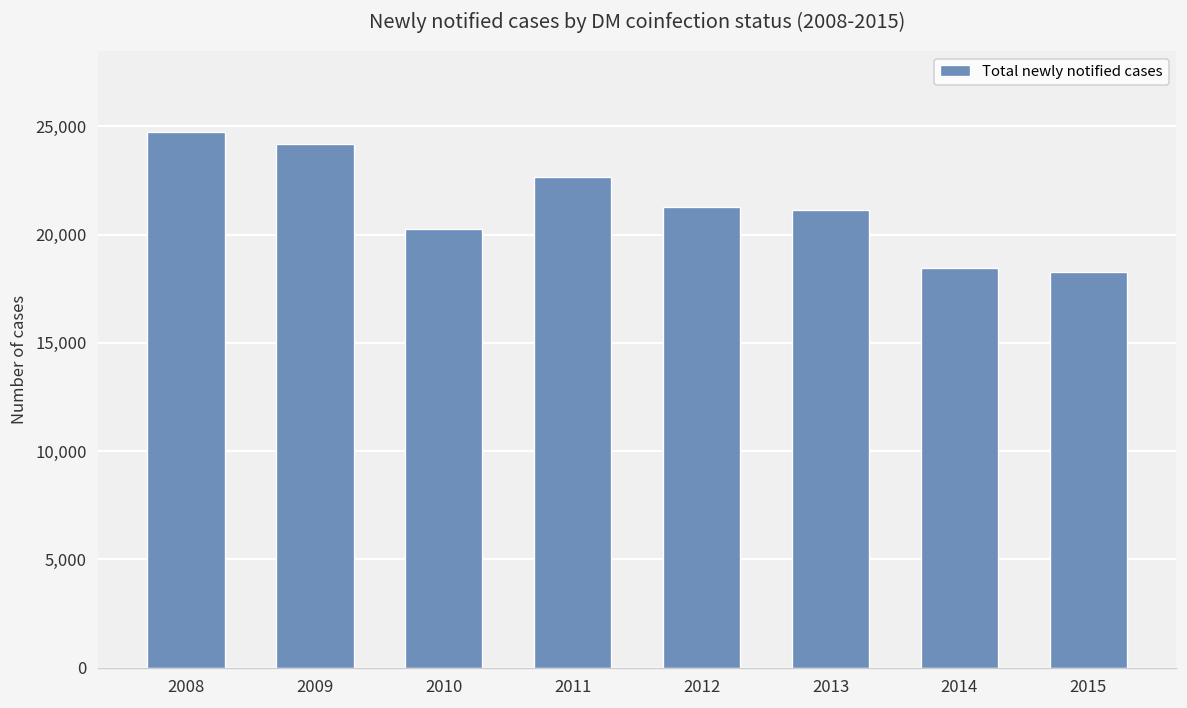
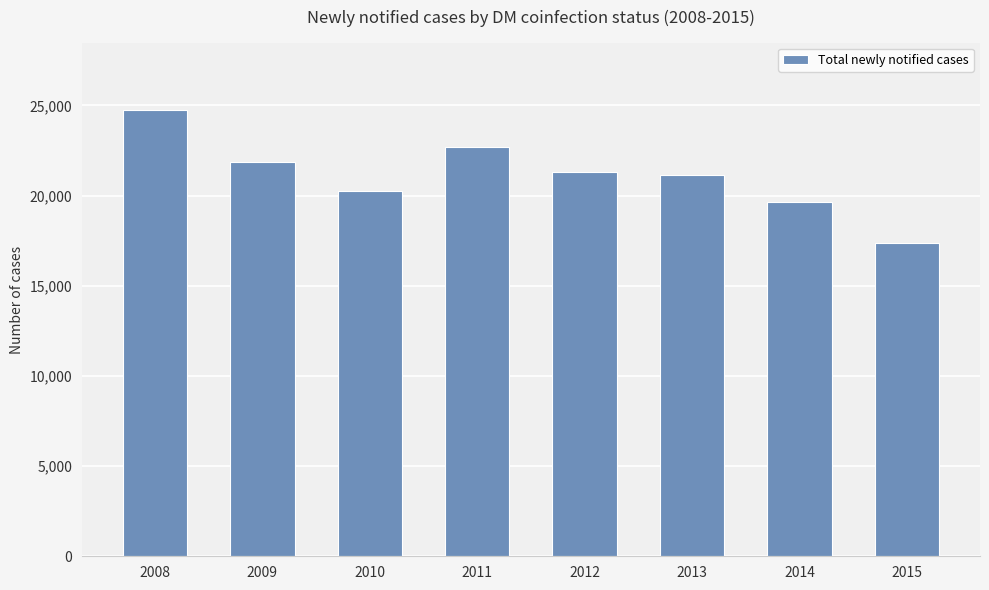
2009: 24,200 -> 21,900
2014: 18,500 -> 19,600
2015: 18,300 -> 17,400
